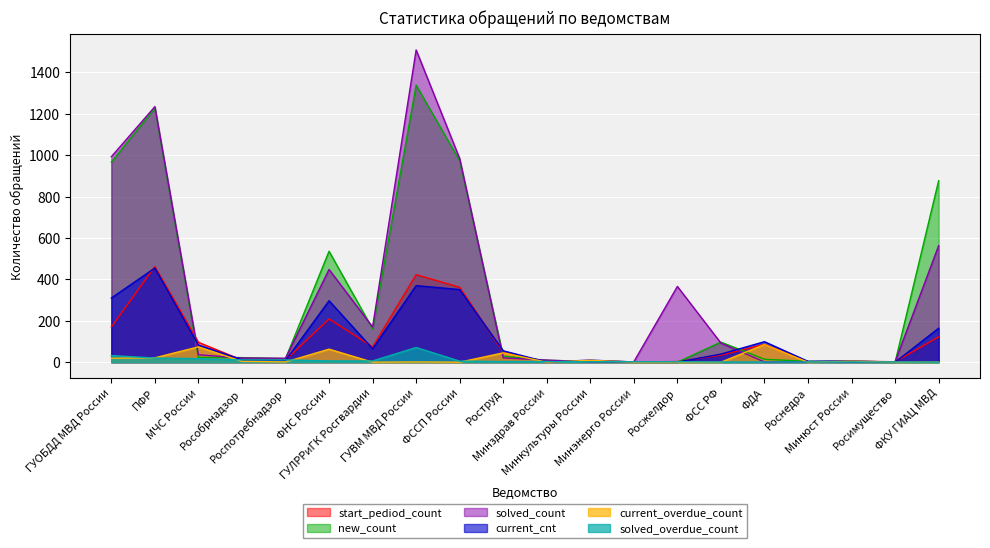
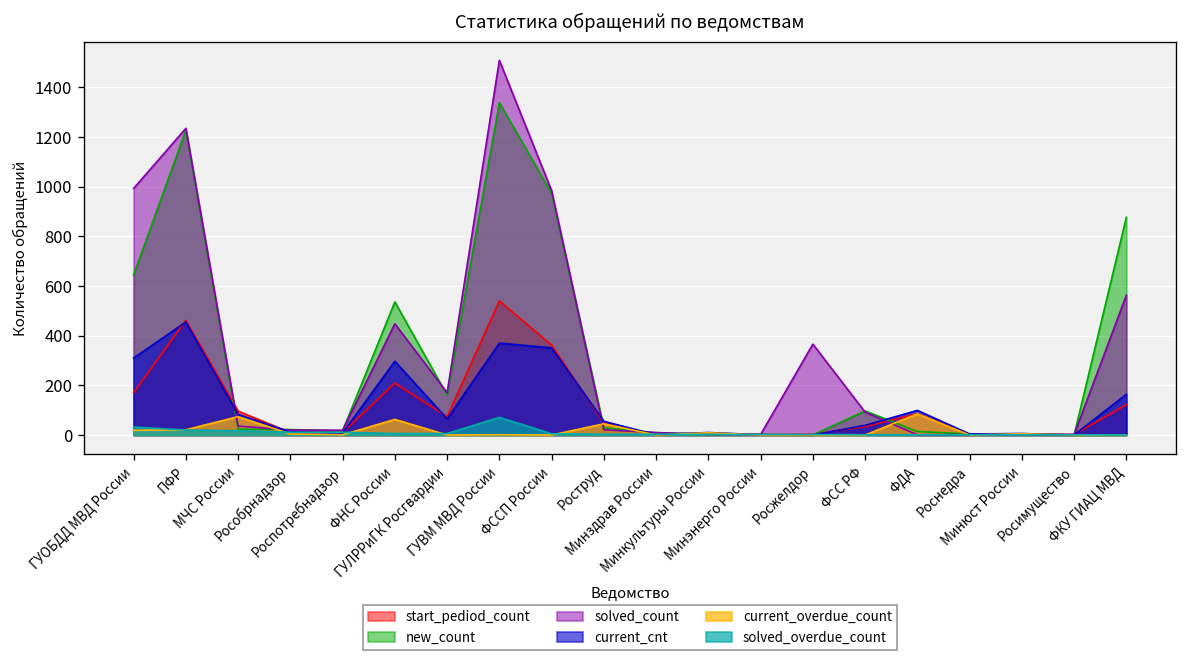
new_count, ГУОБДД МВД России: 970 -> 650
start_pediod_count, ГУВМ МВД России: 420 -> 540
